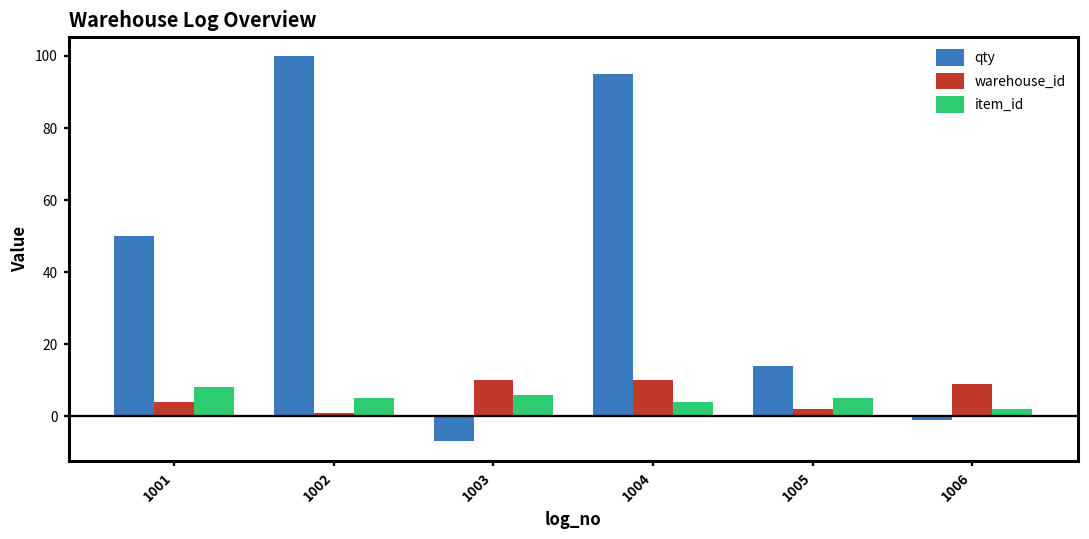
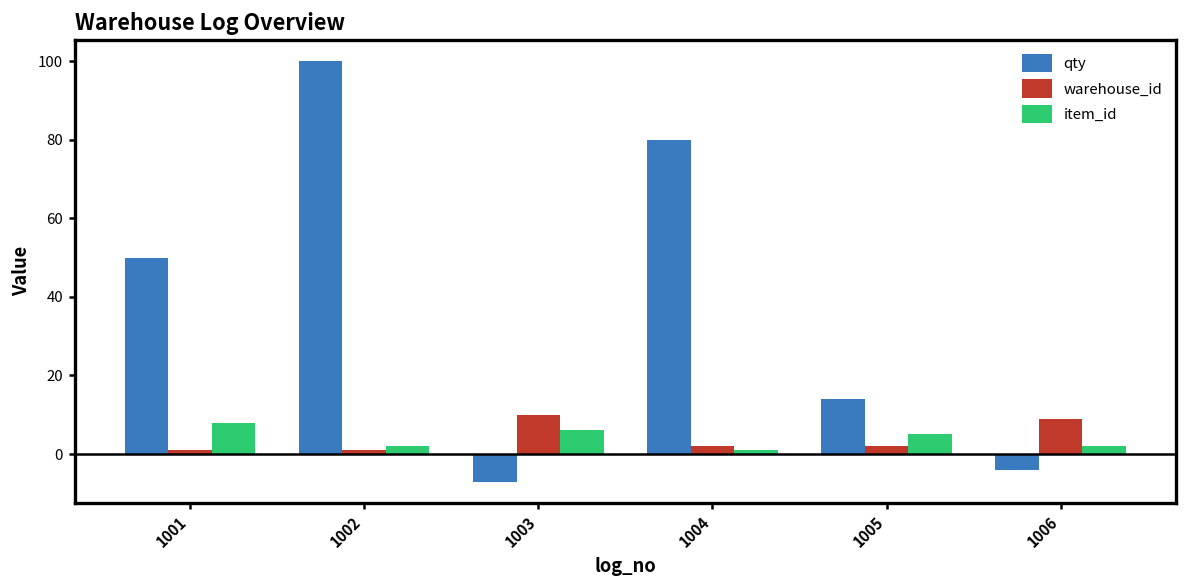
warehouse_id, 1001: 4 -> 1
item_id, 1002: 5 -> 2
qty, 1004: 95 -> 80
warehouse_id, 1004: 10 -> 2
item_id, 1004: 4 -> 1
qty, 1006: -1 -> -4
